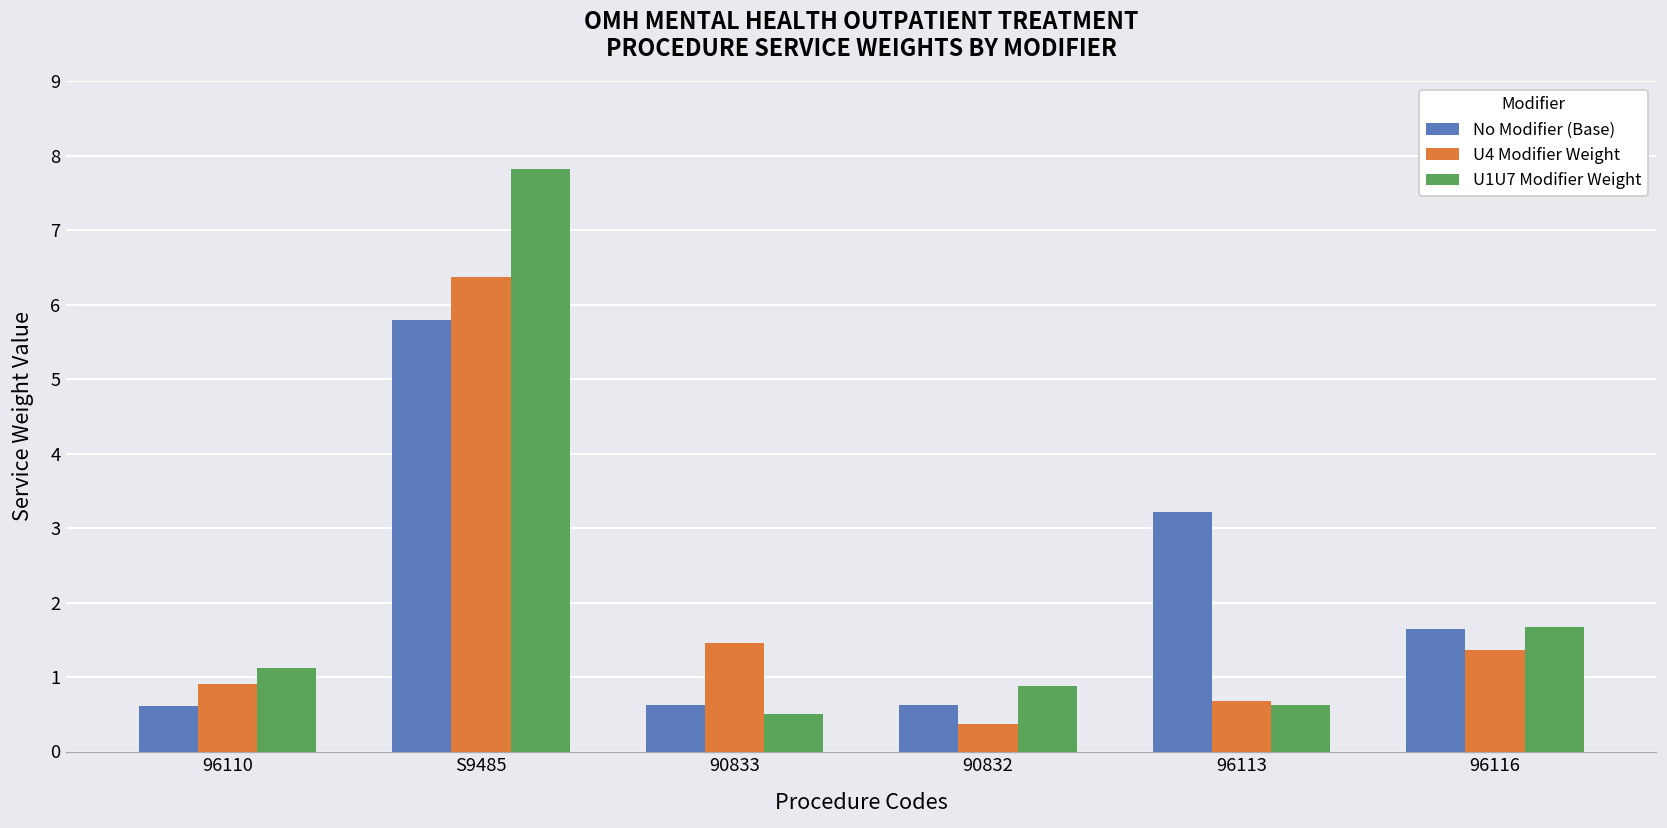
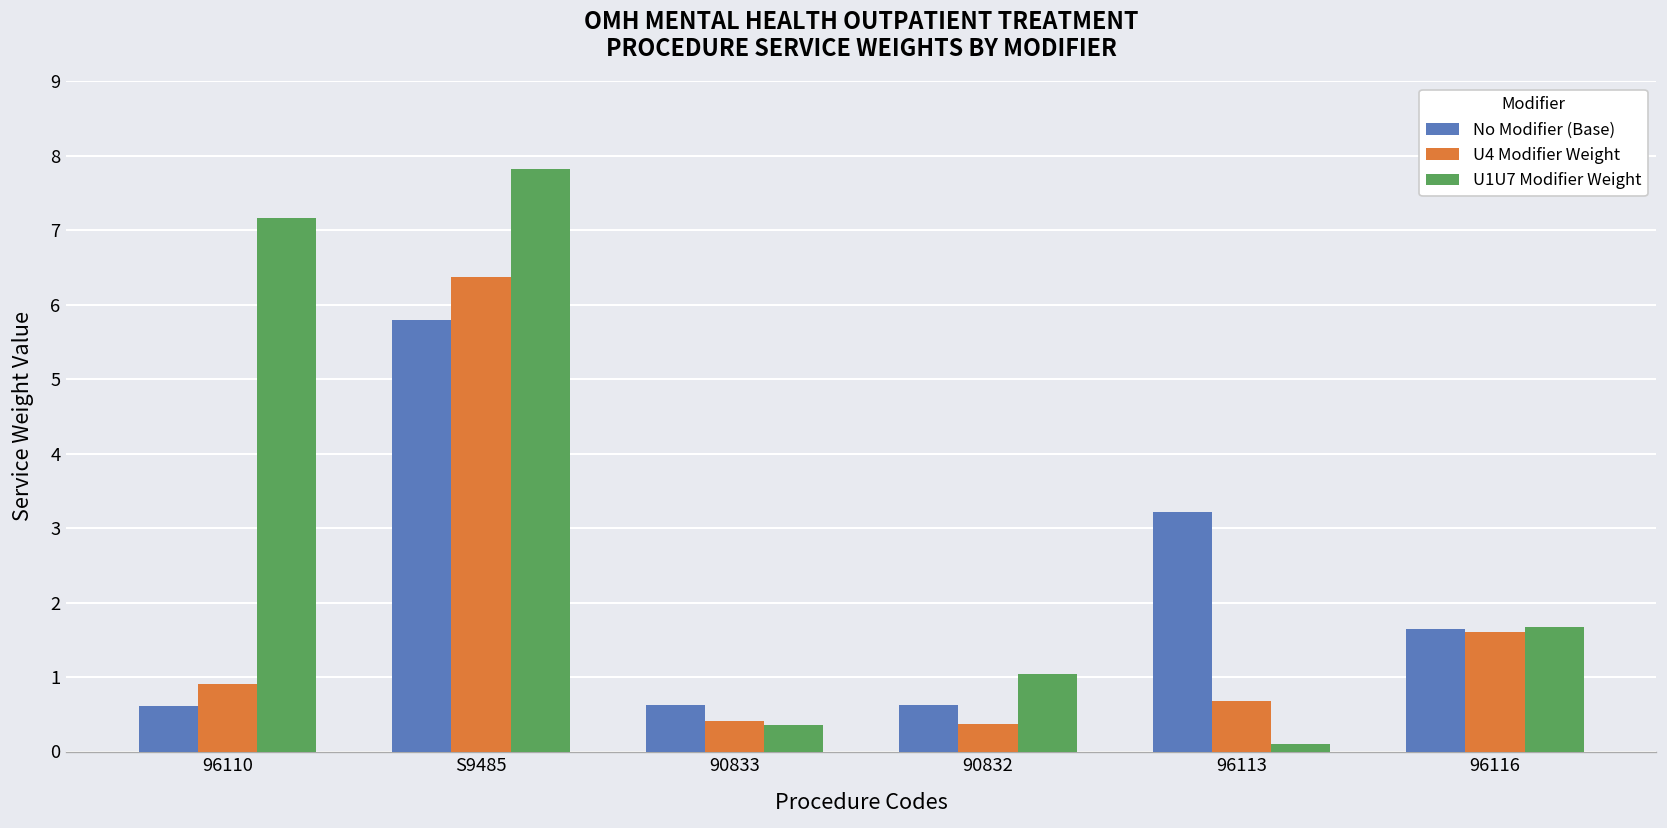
U1U7 Modifier Weight, 96110: 1.1 -> 7.2
U4 Modifier Weight, 90833: 1.5 -> 0.4
U1U7 Modifier Weight, 90833: 0.5 -> 0.4
U1U7 Modifier Weight, 90832: 0.9 -> 1.0
U1U7 Modifier Weight, 96113: 0.6 -> 0.1
U4 Modifier Weight, 96116: 1.4 -> 1.6
